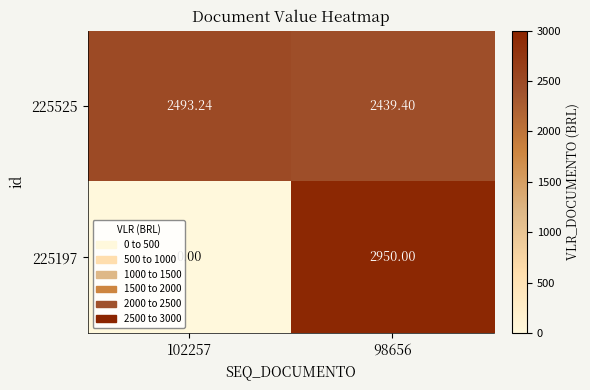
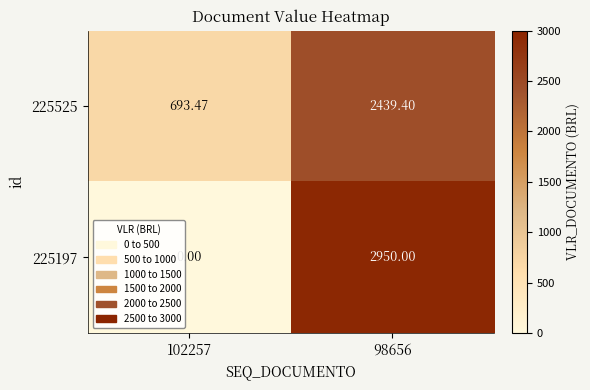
225525, 102257: 2493.24 -> 693.47
